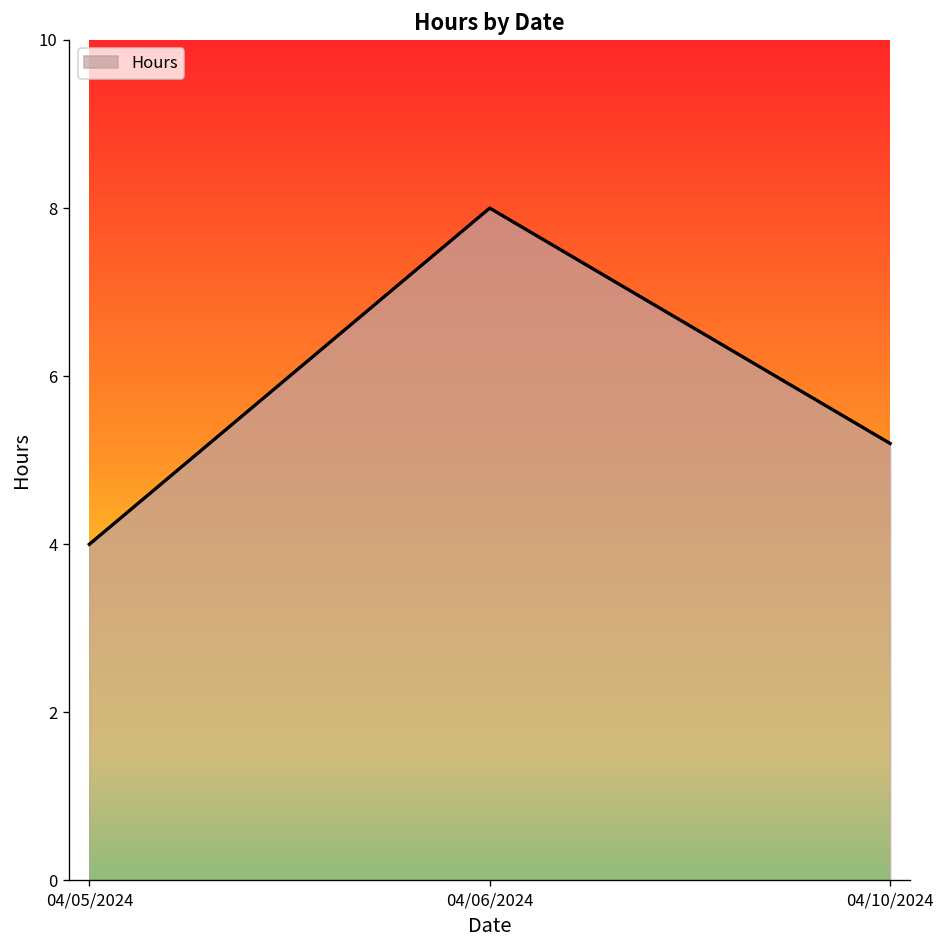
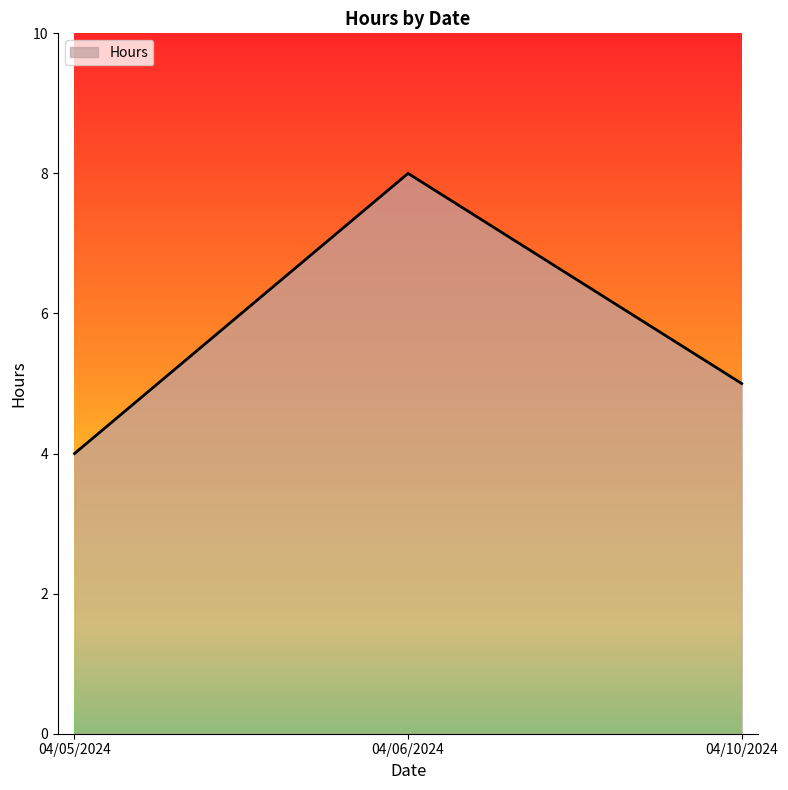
04/10/2024: 5.2 -> 5.0
